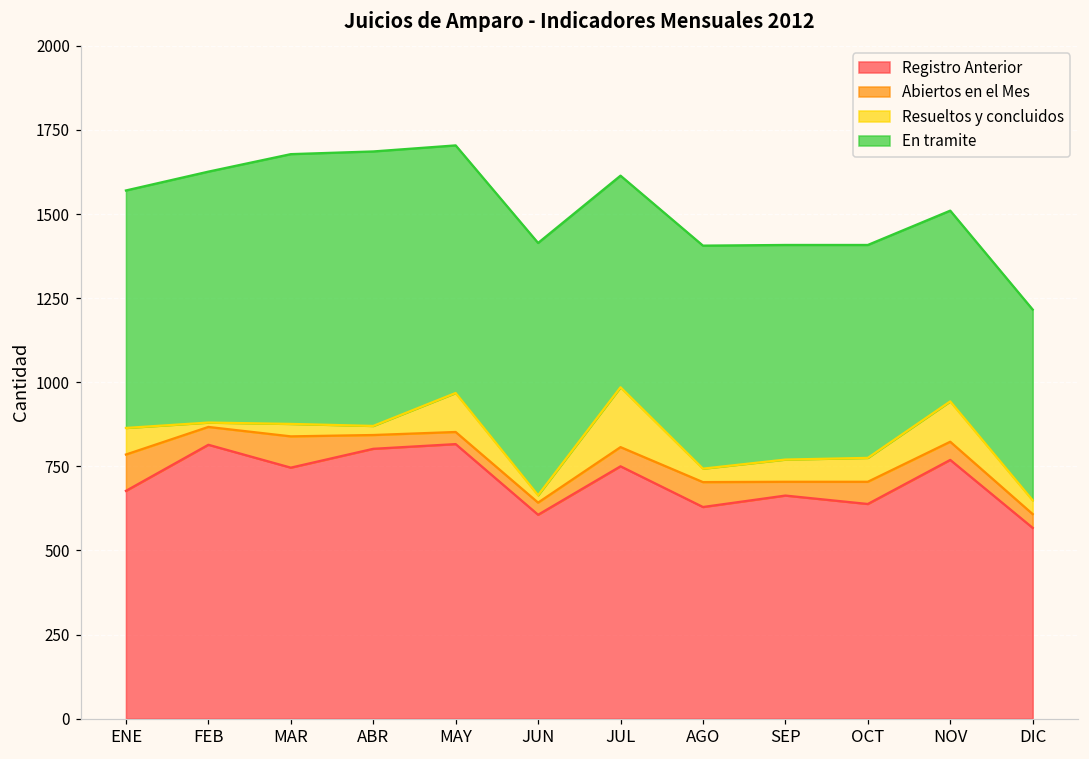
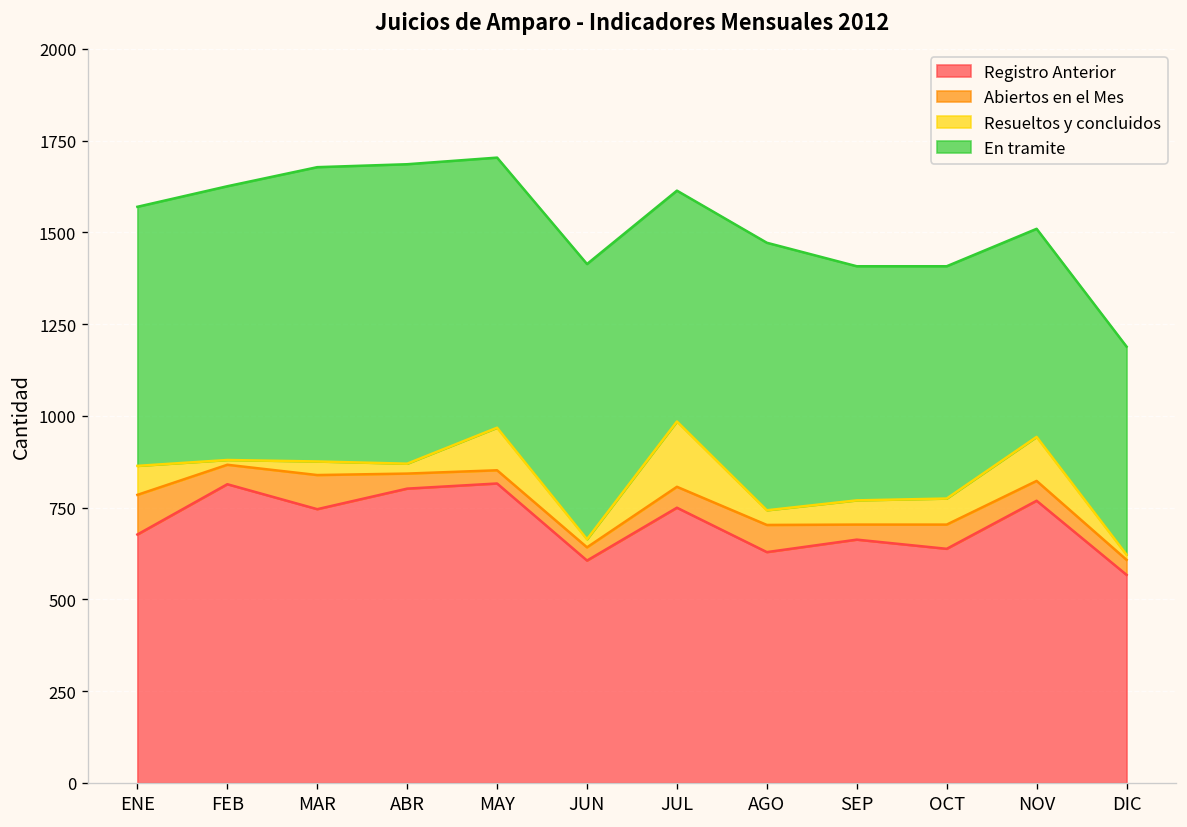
En tramite, AGO: 660 -> 730
Resueltos y concluidos, DIC: 40 -> 10
